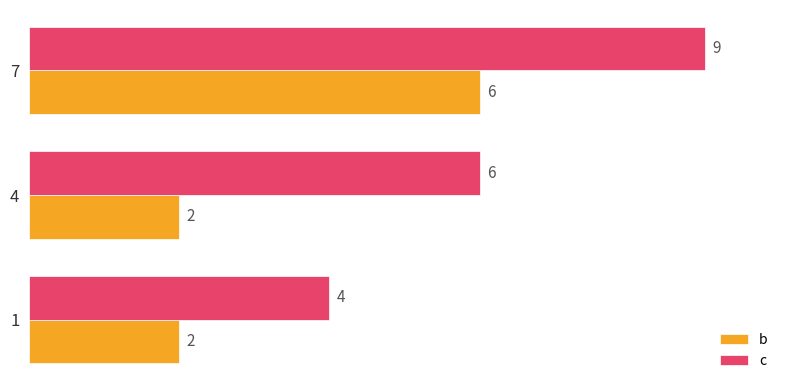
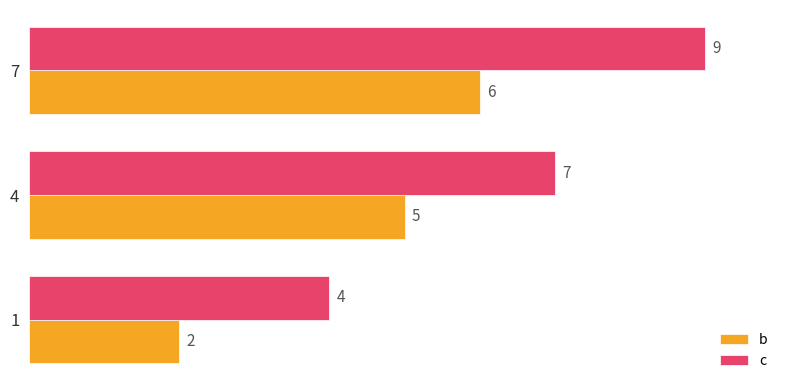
c, 4: 6 -> 7
b, 4: 2 -> 5
